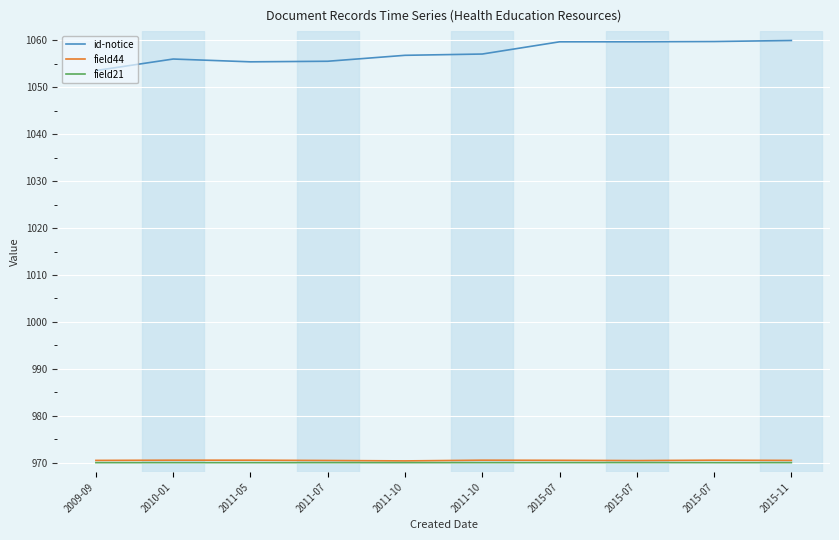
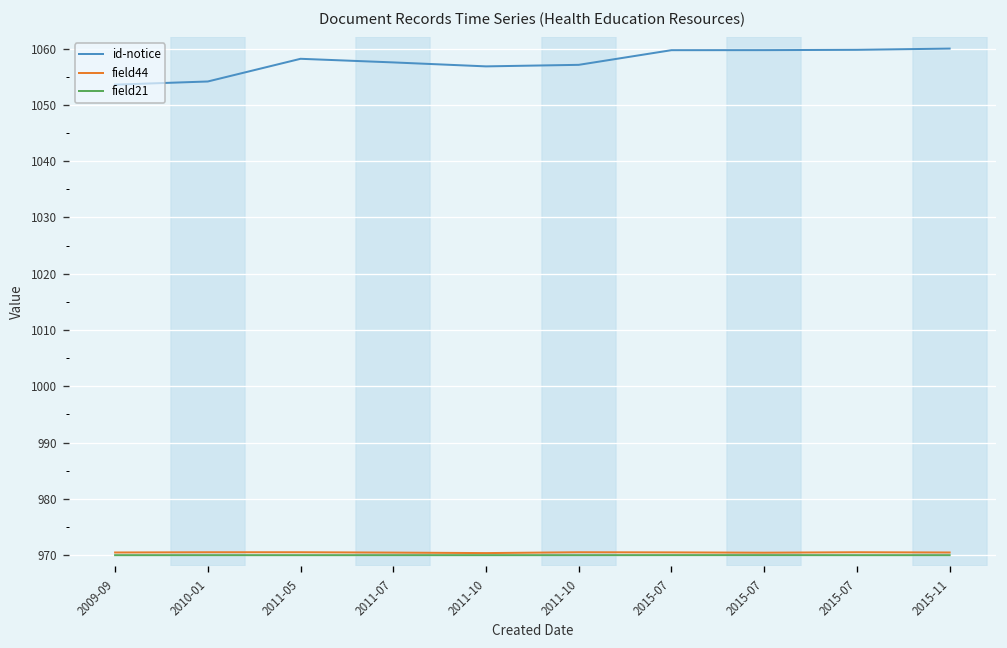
id-notice, 2010-01: 1056 -> 1054
id-notice, 2011-05: 1055 -> 1058
id-notice, 2011-07: 1056 -> 1058
